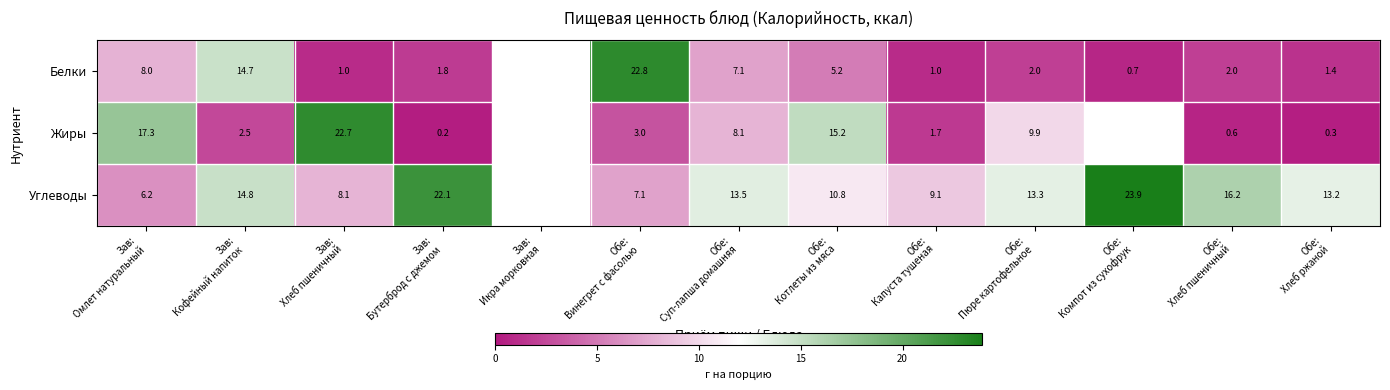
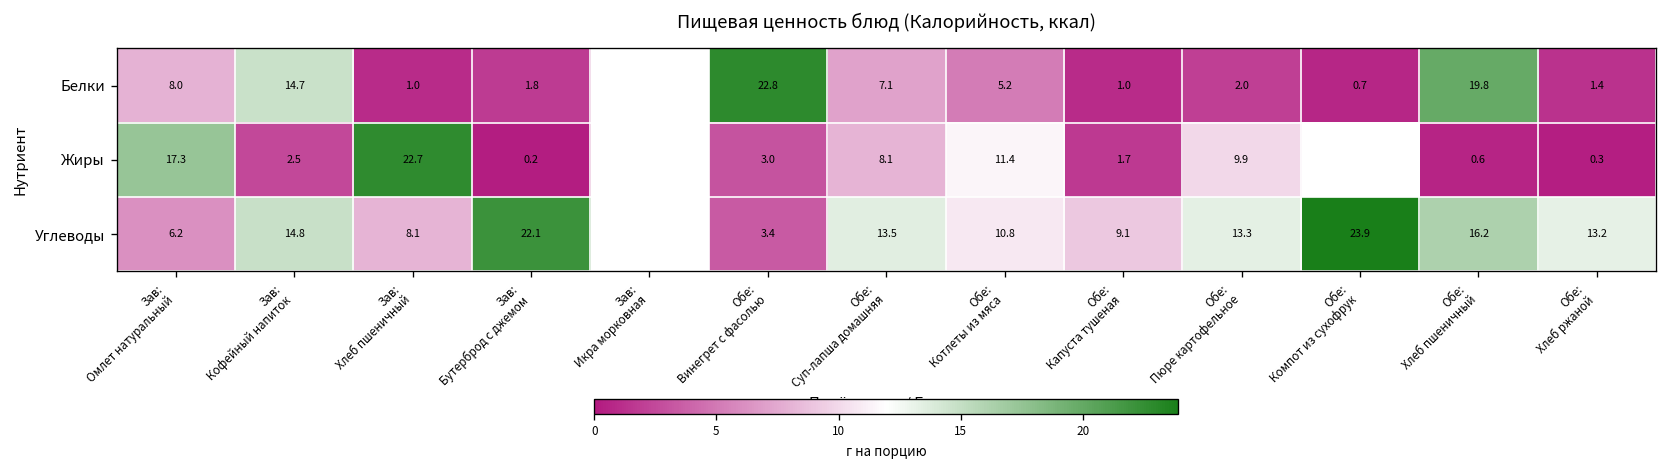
Белки, Обе: Хлеб пшеничный: 2.0 -> 19.8
Жиры, Обе: Котлеты из мяса: 15.2 -> 11.4
Углеводы, Обе: Винегрет с фасолью: 7.1 -> 3.4
